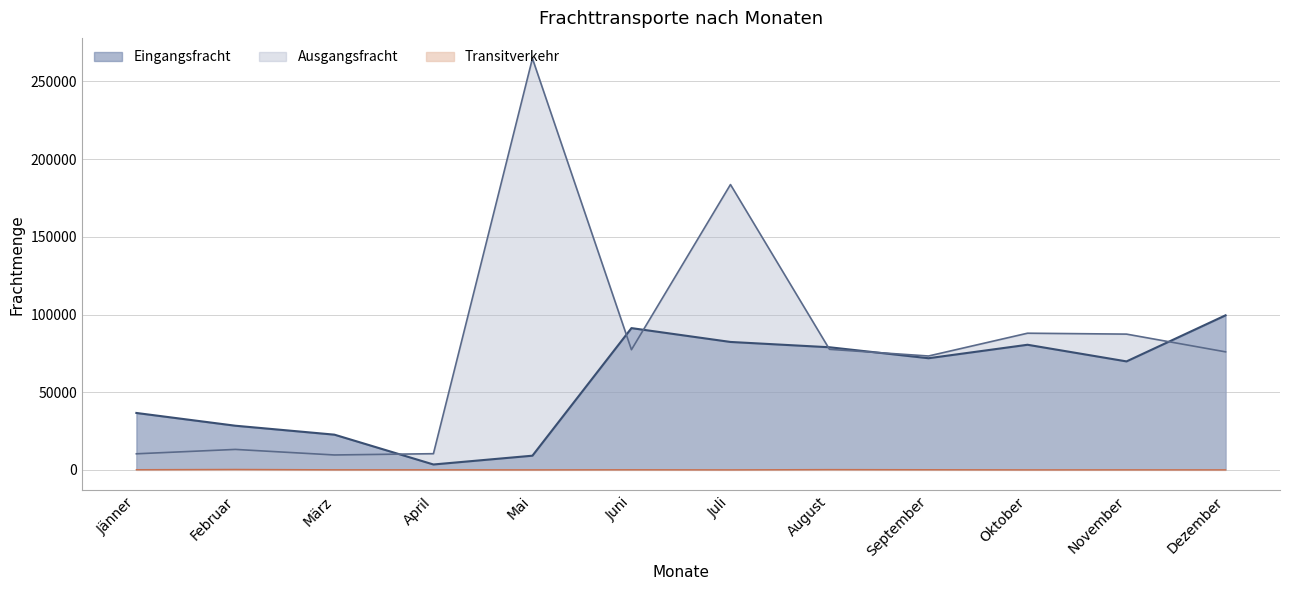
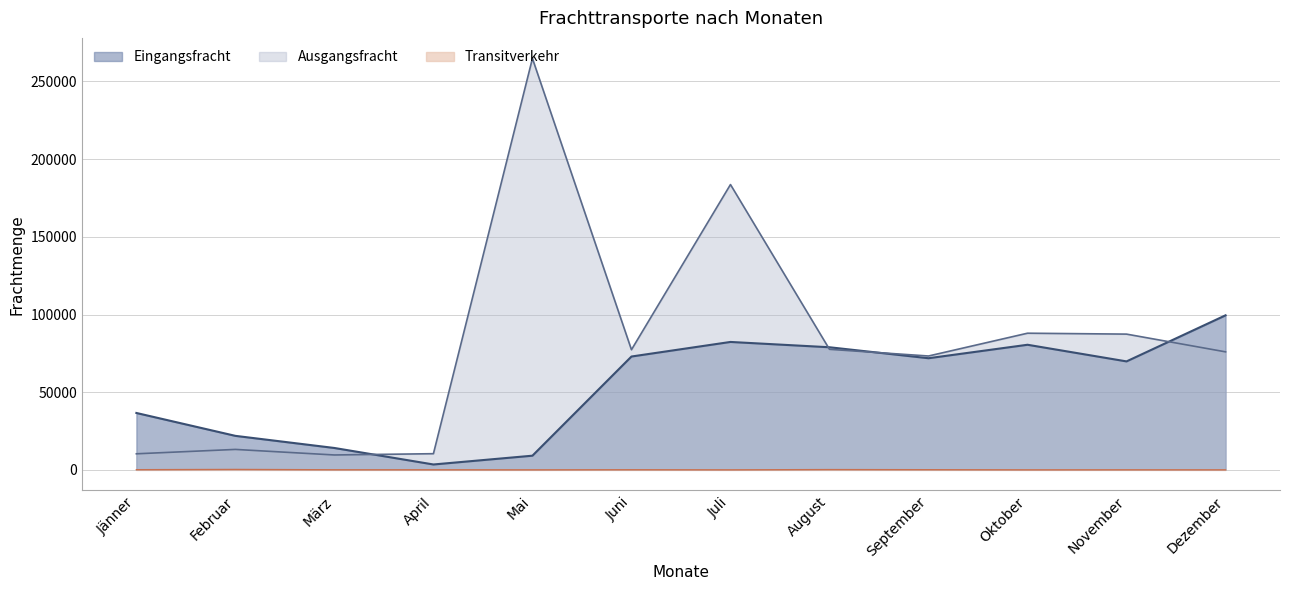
Eingangsfracht, Februar: 28000 -> 22000
Eingangsfracht, März: 23000 -> 14000
Eingangsfracht, Juni: 91000 -> 73000
